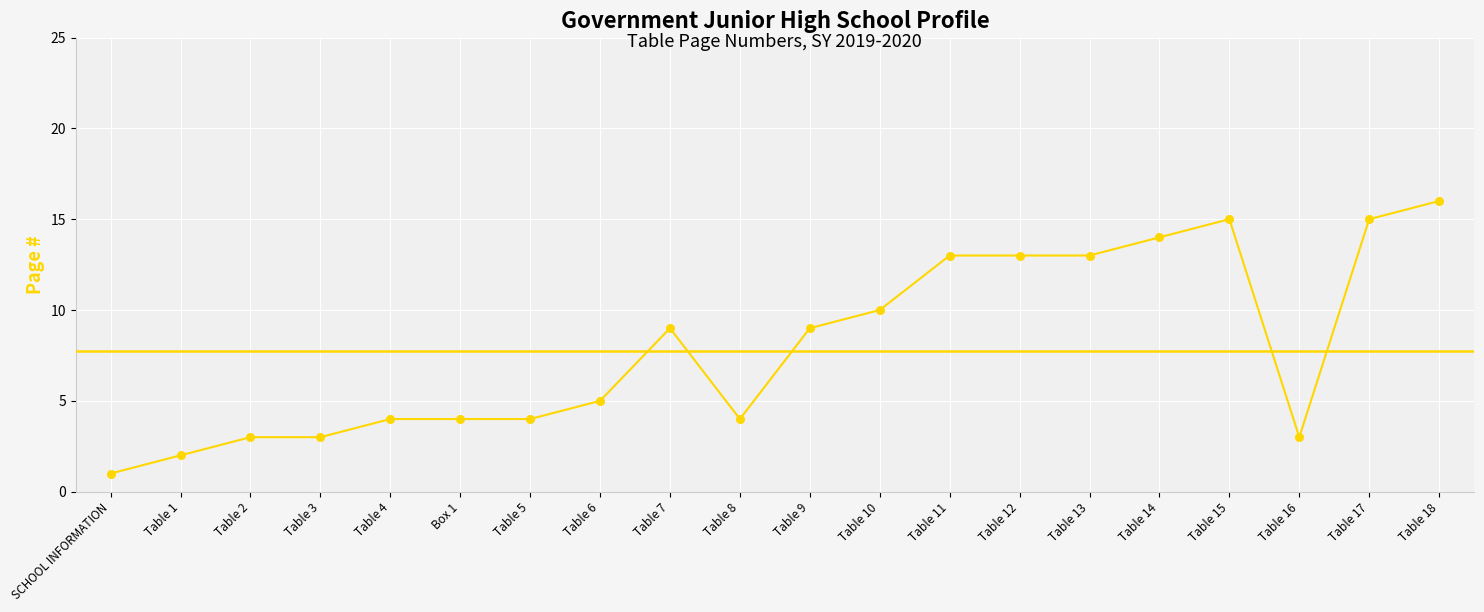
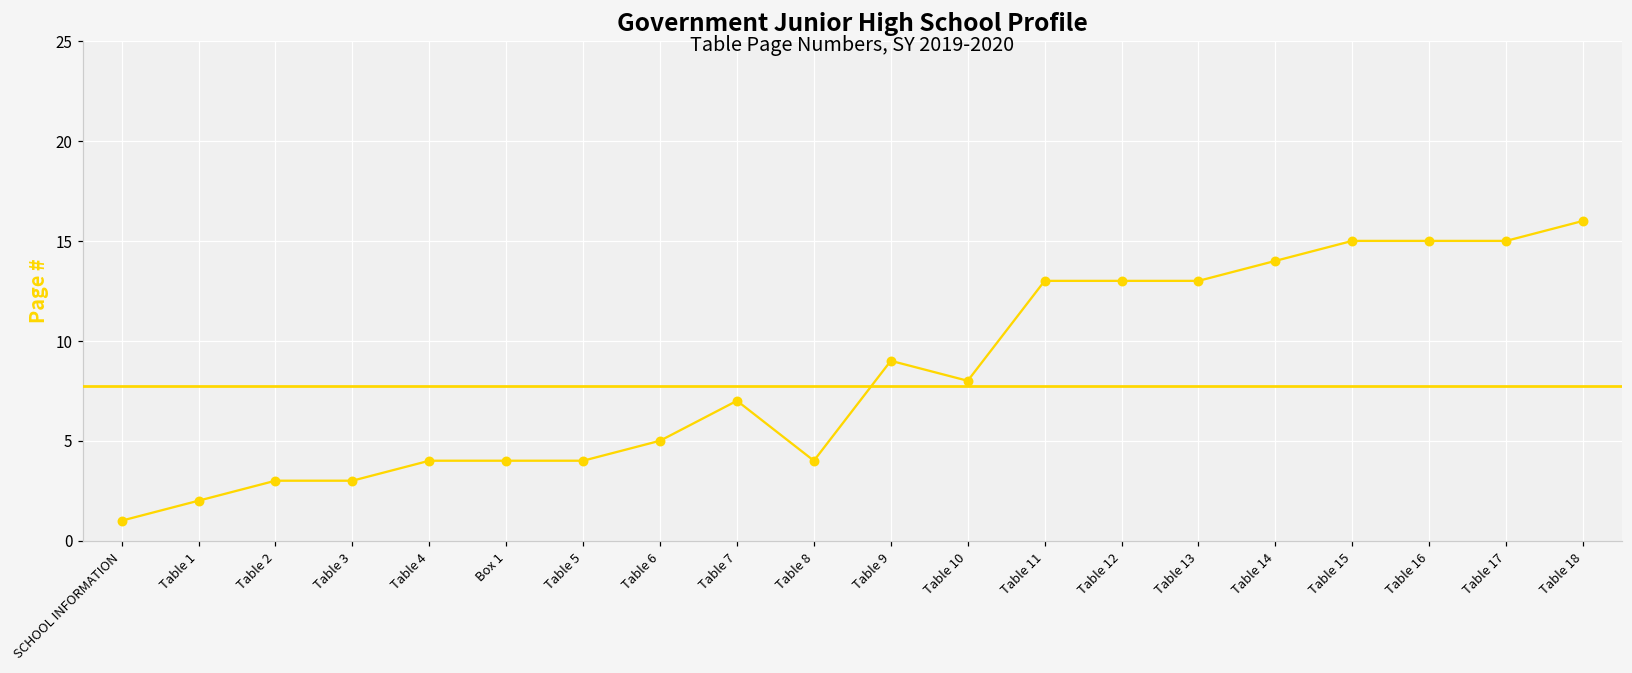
Table 7: 9 -> 7
Table 10: 10 -> 8
Table 16: 3 -> 15
